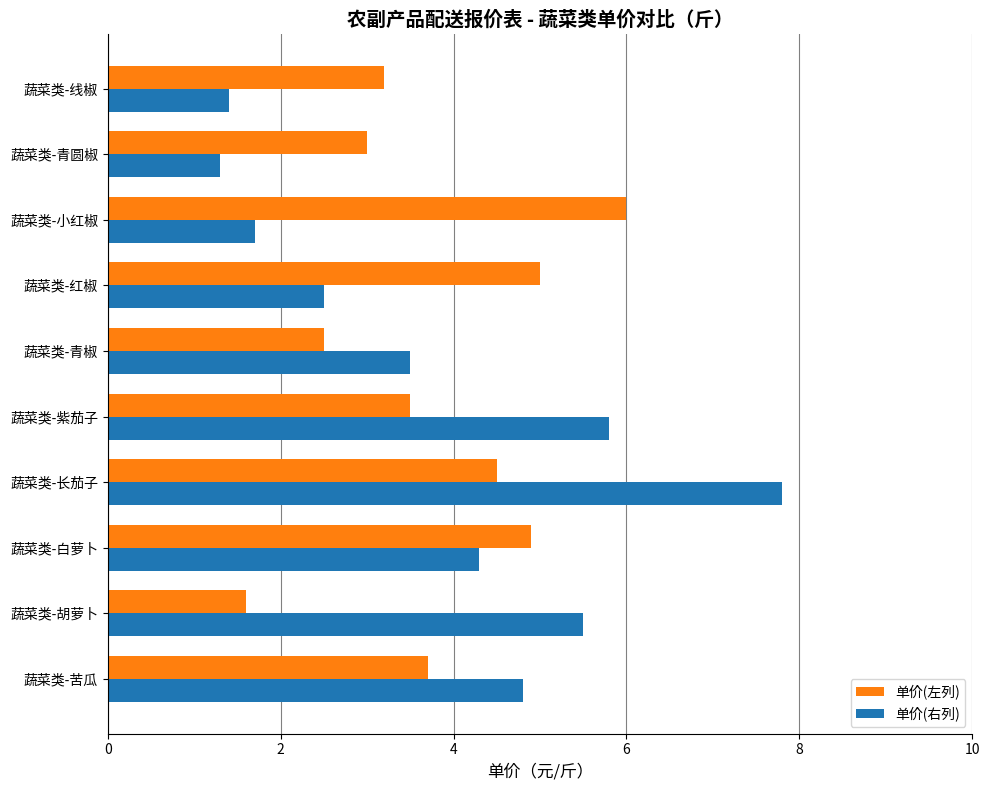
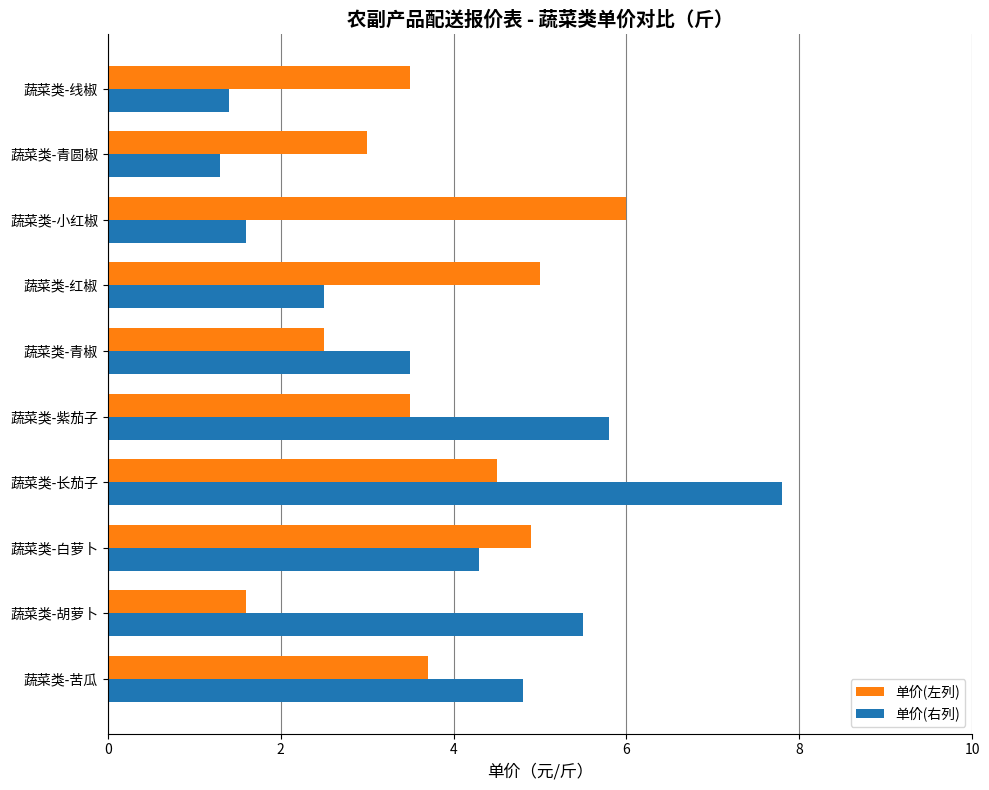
单价(左列), 蔬菜类-线椒: 3.2 -> 3.5
单价(右列), 蔬菜类-小红椒: 1.7 -> 1.6
